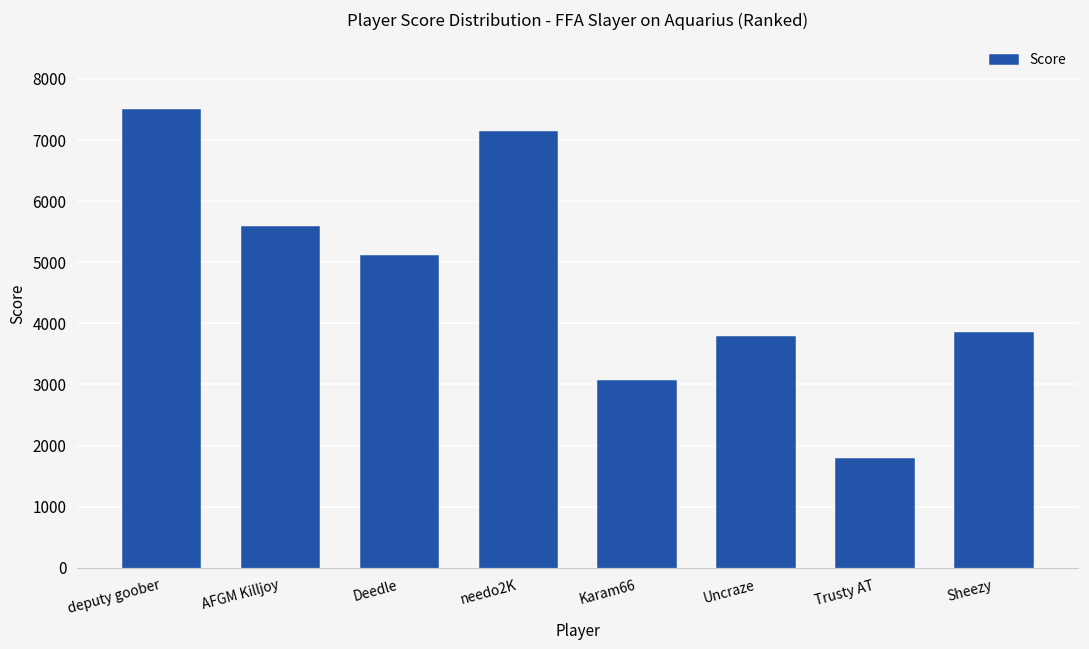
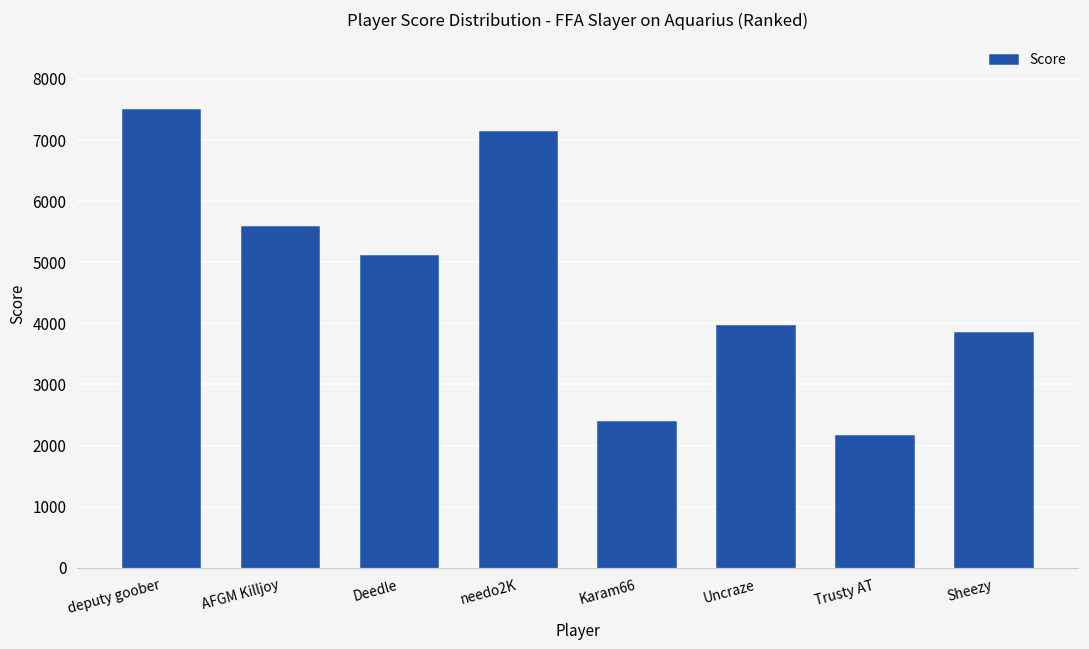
Karam66: 3100 -> 2400
Uncraze: 3800 -> 4000
Trusty AT: 1800 -> 2200
